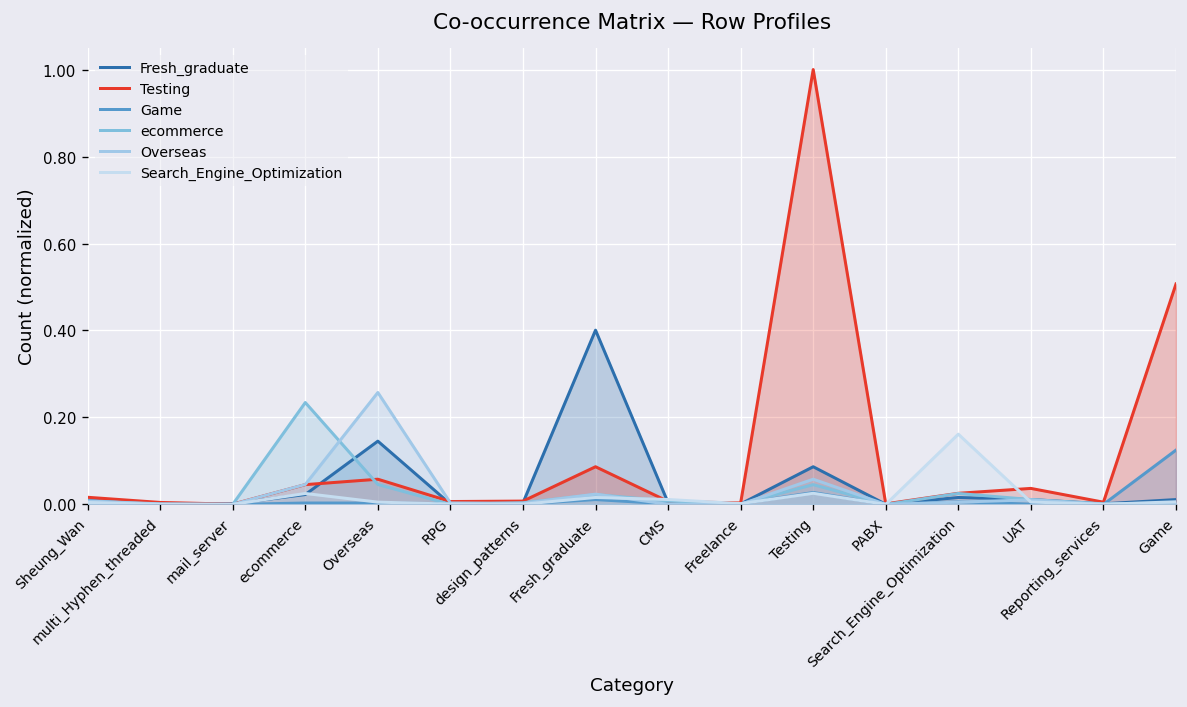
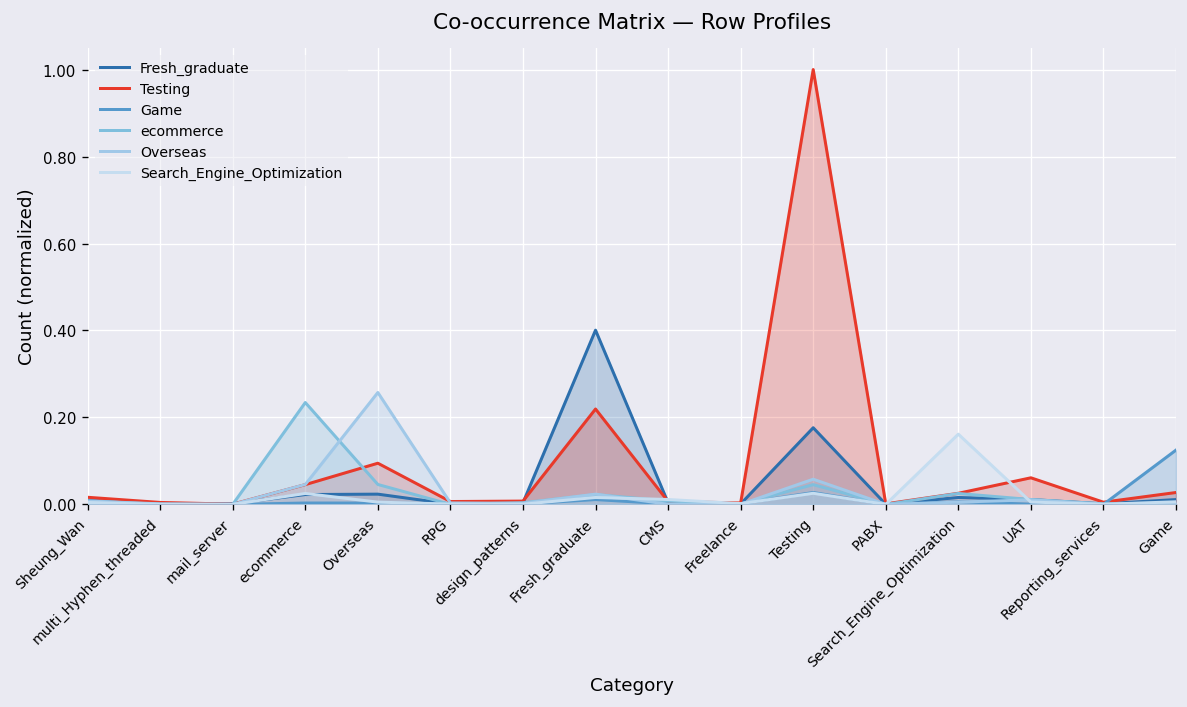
Fresh_graduate, Overseas: 0.15 -> 0.02
Testing, Overseas: 0.06 -> 0.09
Testing, Fresh_graduate: 0.09 -> 0.22
Fresh_graduate, Testing: 0.09 -> 0.18
Testing, UAT: 0.04 -> 0.06
Testing, Game: 0.51 -> 0.03
